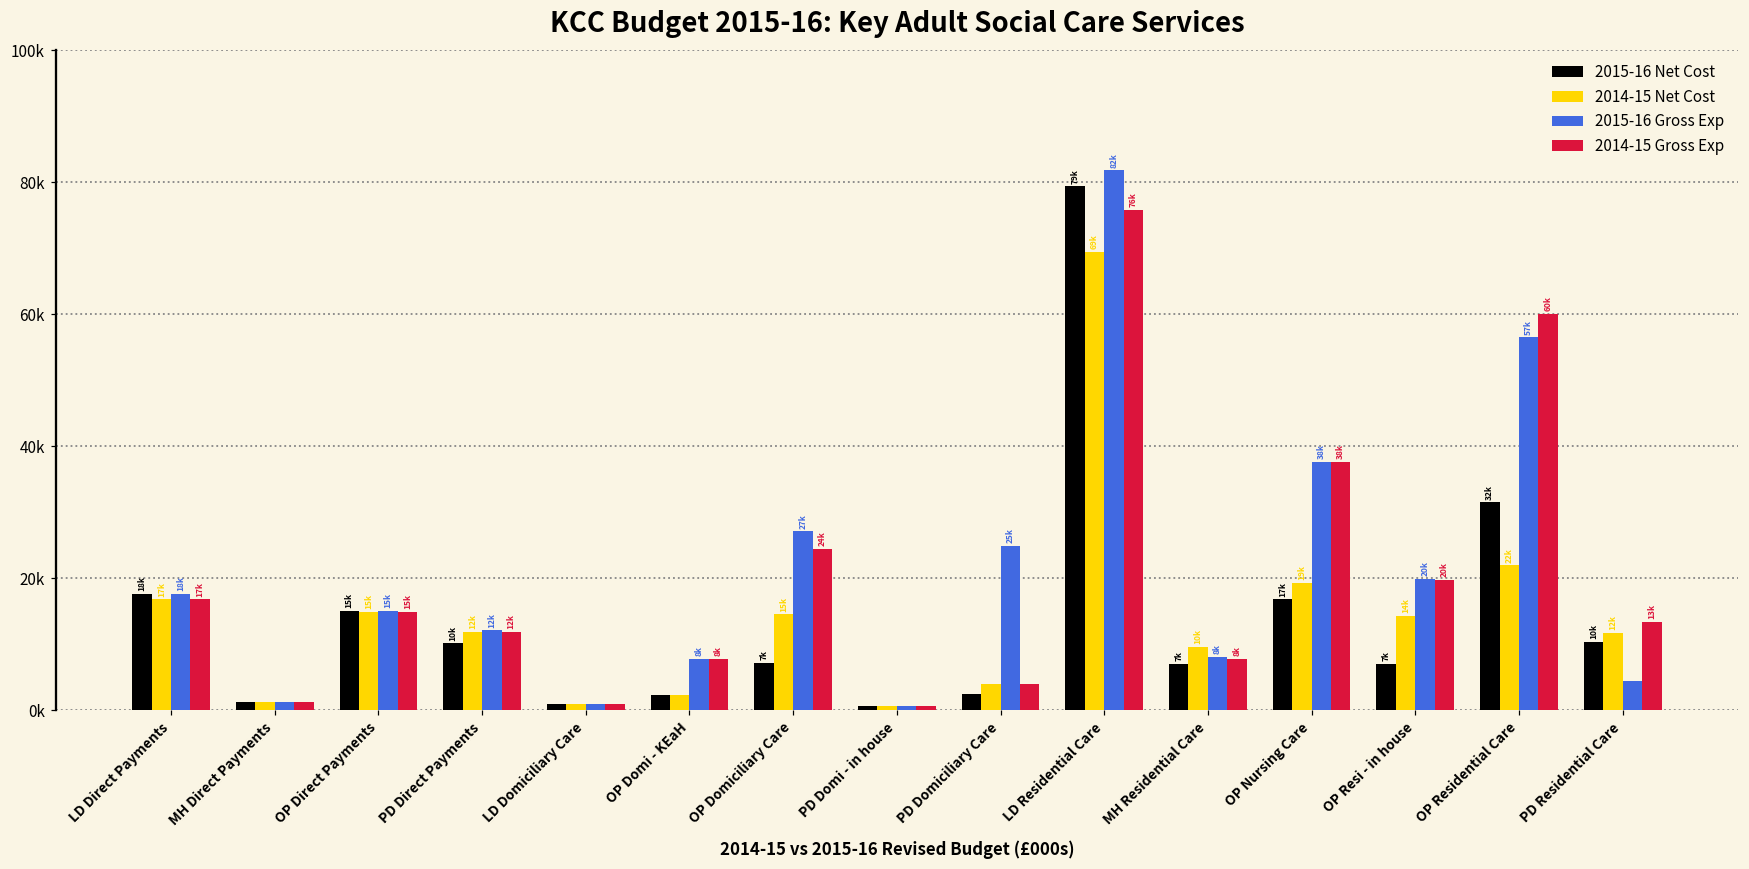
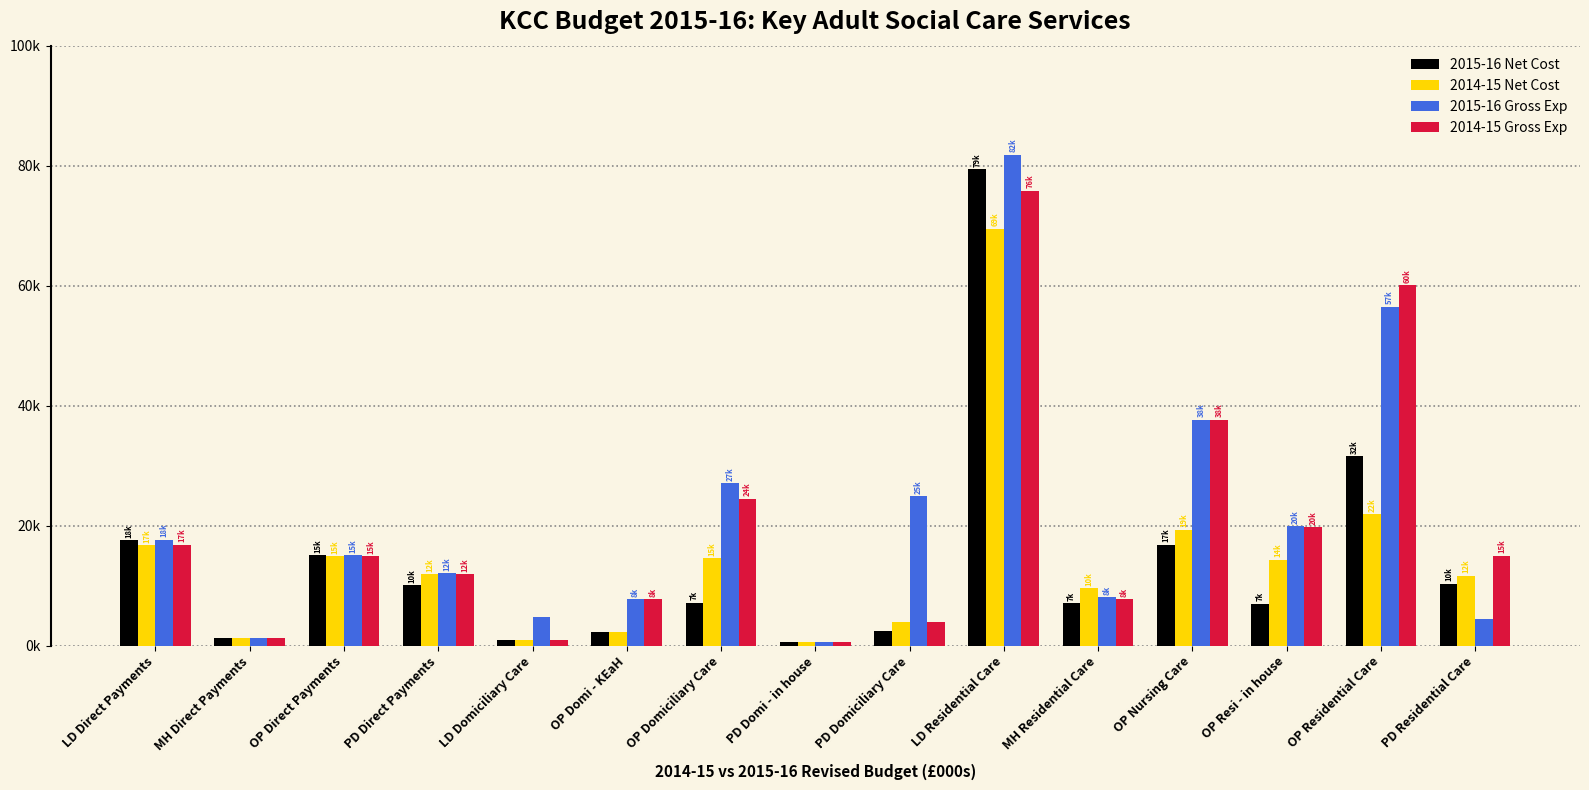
2015-16 Gross Exp, LD Domiciliary Care: 1000 -> 5000
2014-15 Gross Exp, PD Residential Care: 13k -> 15k
